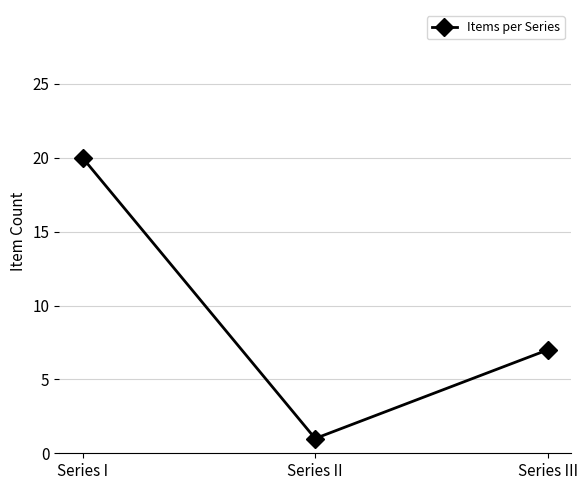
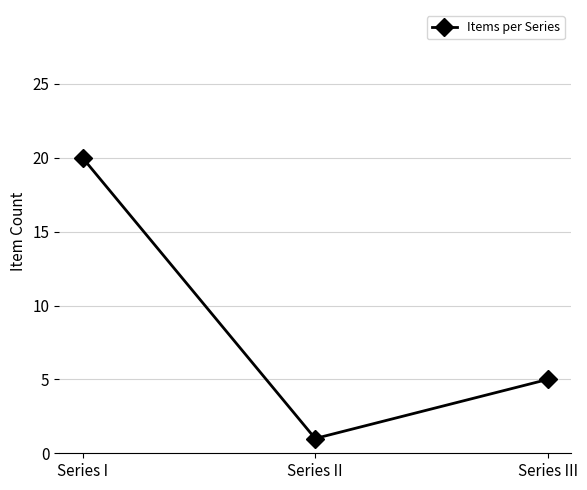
Series III: 7 -> 5
